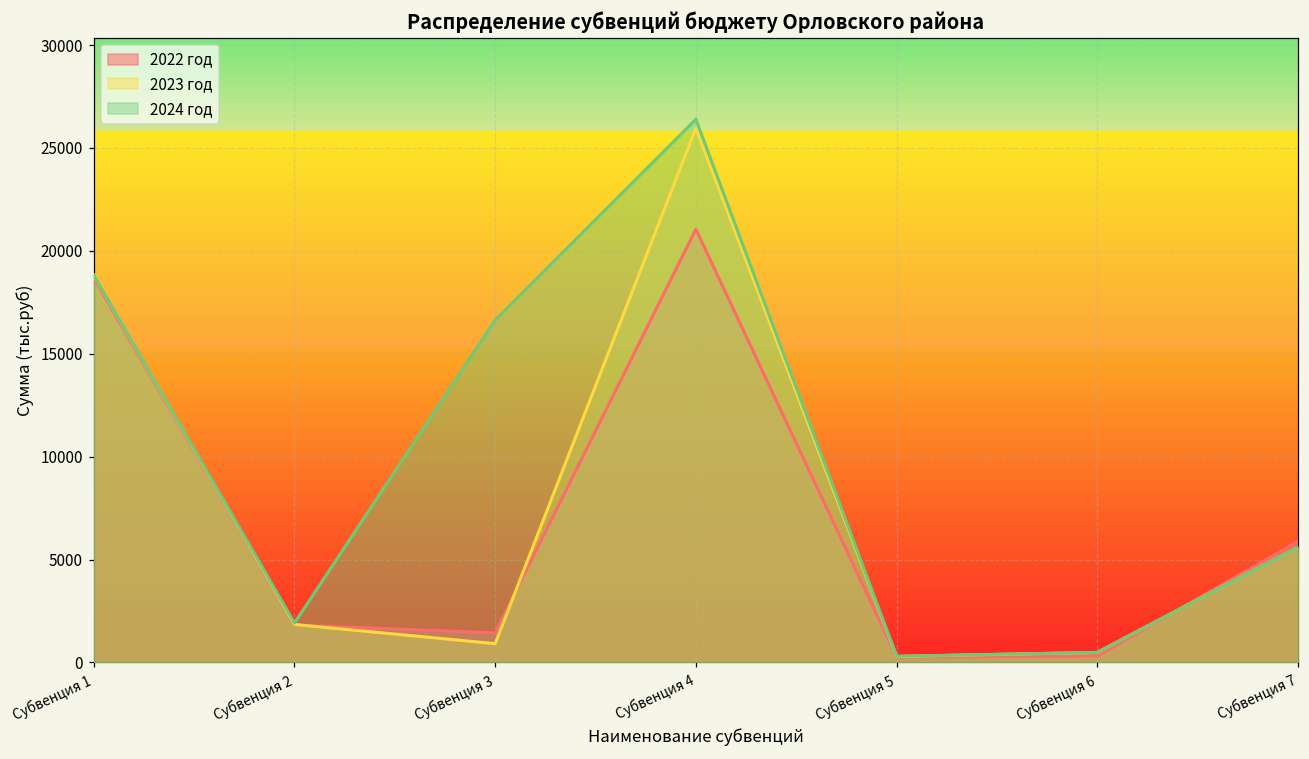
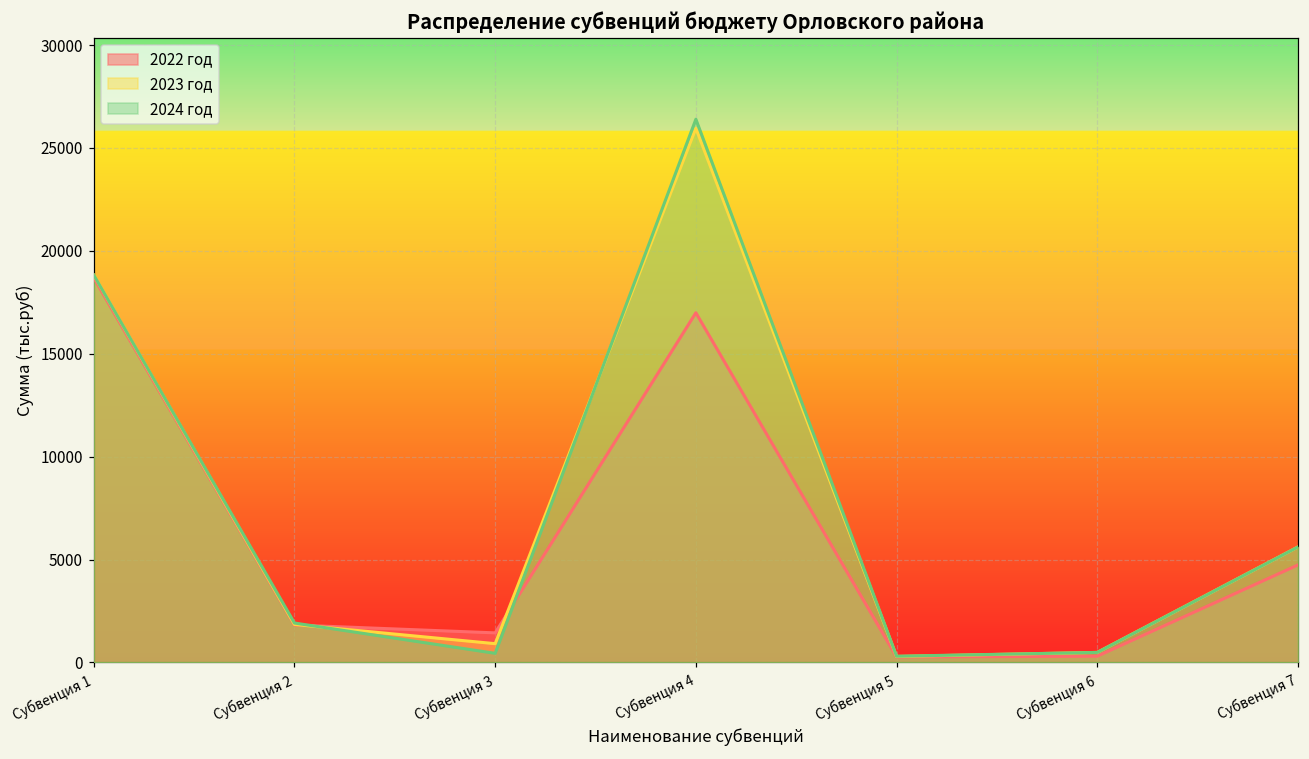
2024 год, Субвенция 3: 16600 -> 400
2022 год, Субвенция 4: 21100 -> 17000
2022 год, Субвенция 7: 5900 -> 4700
